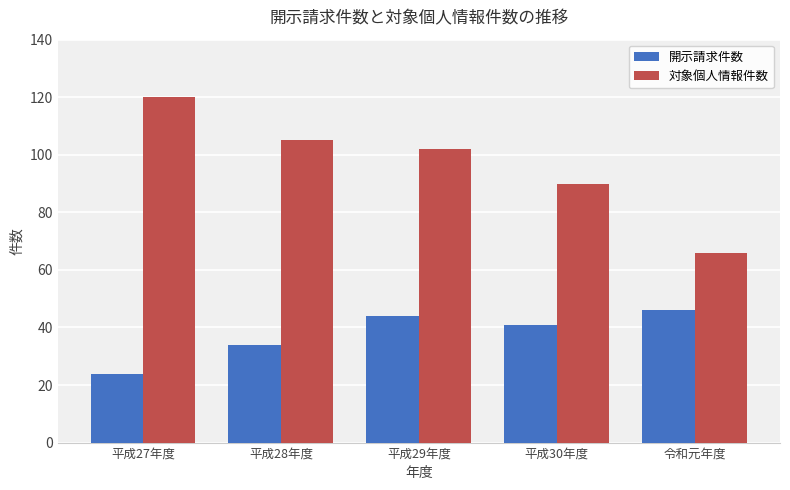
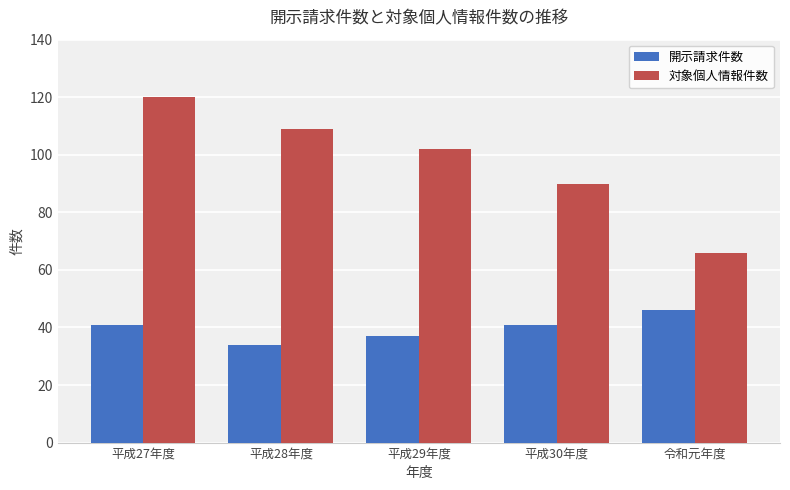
開示請求件数, 平成27年度: 24 -> 41
対象個人情報件数, 平成28年度: 105 -> 109
開示請求件数, 平成29年度: 44 -> 37
